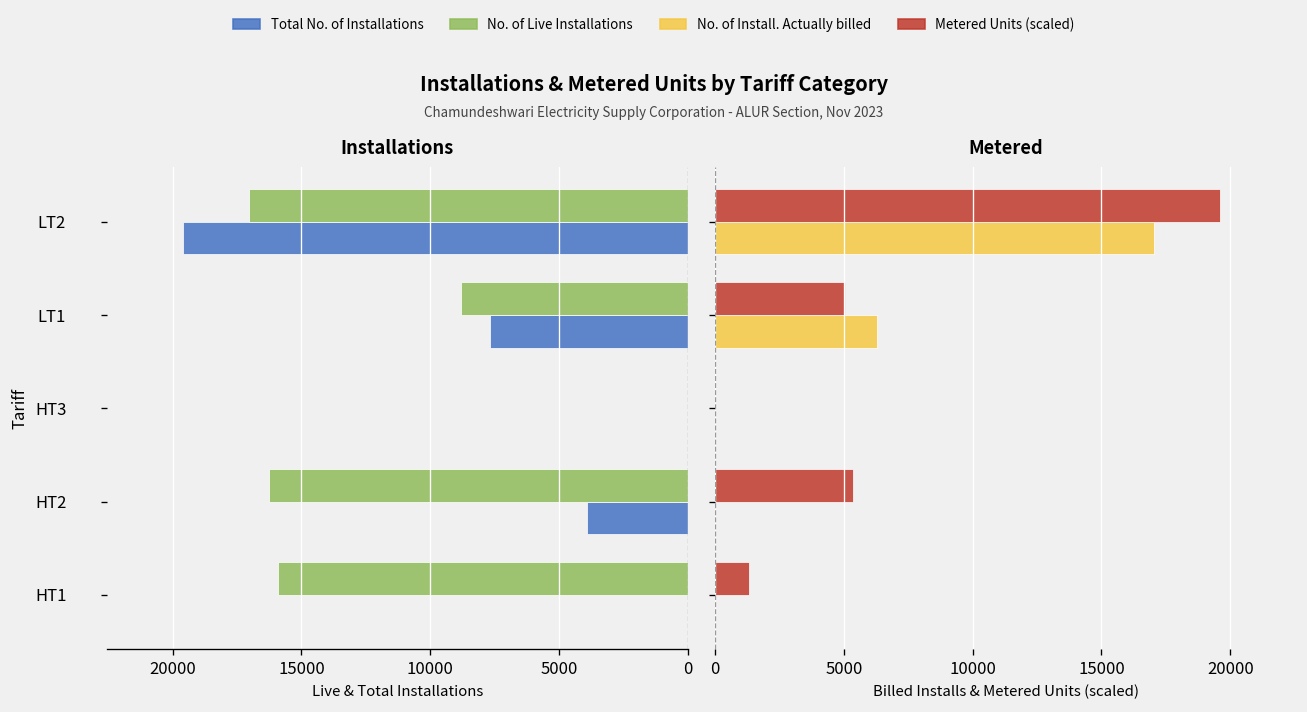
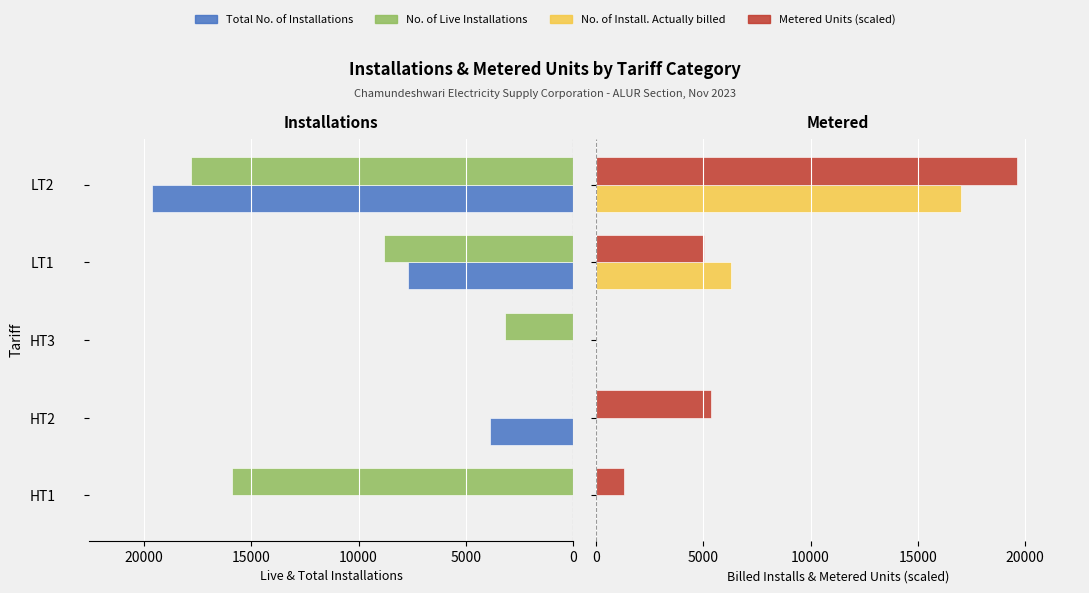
Installations, No. of Live Installations, LT2: 17000 -> 17800
Installations, No. of Live Installations, HT3: 0 -> 3200
Installations, No. of Live Installations, HT2: 16300 -> 0
